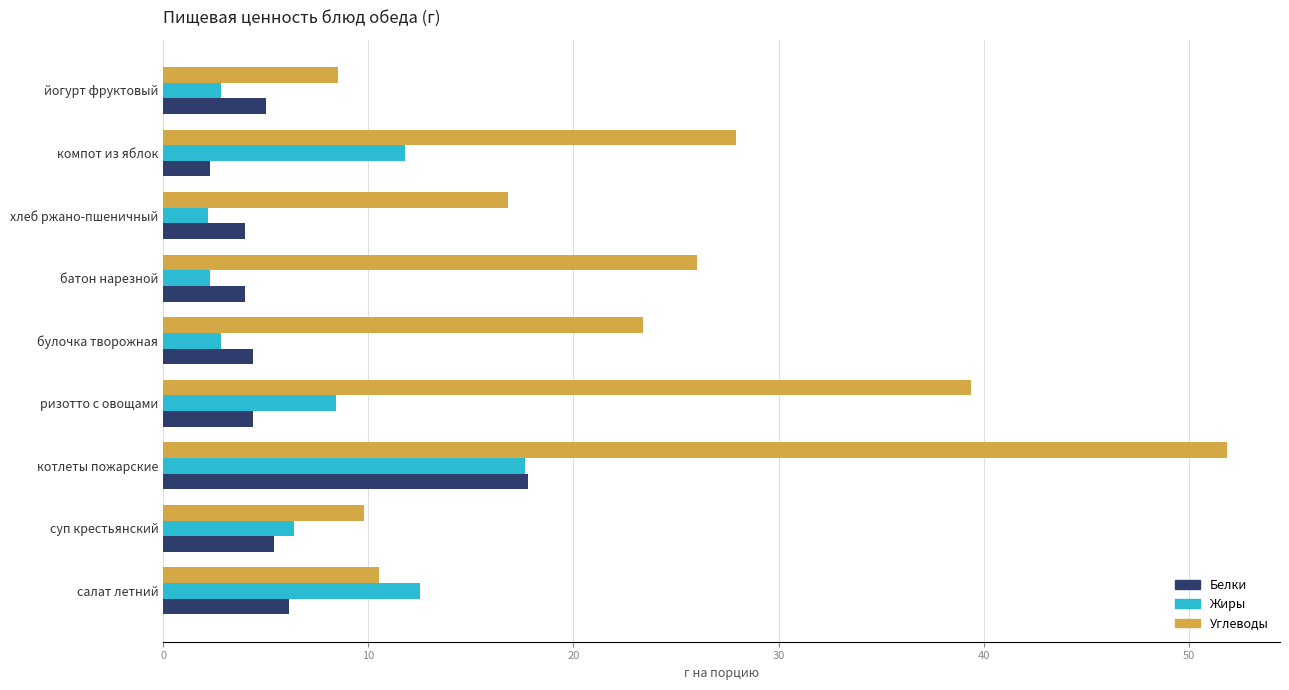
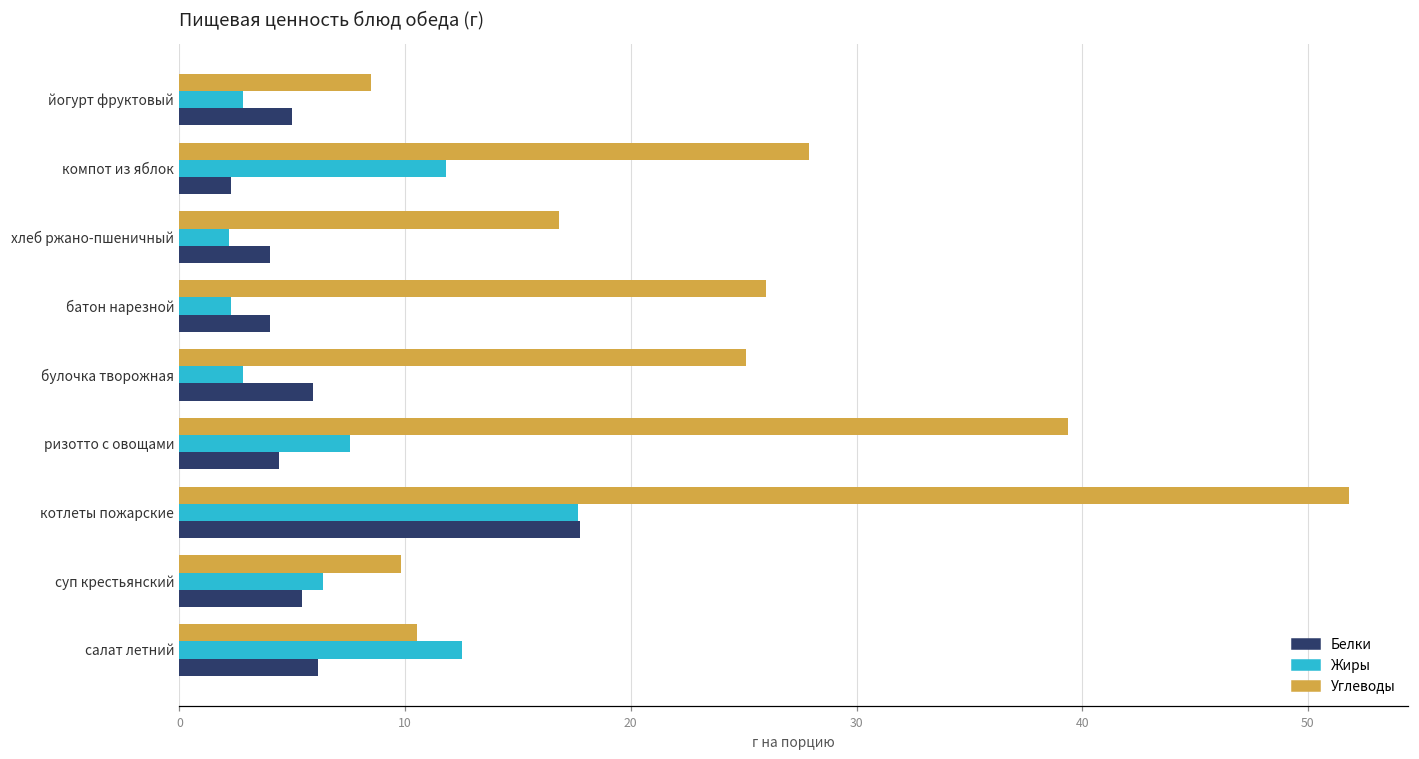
Углеводы, булочка творожная: 23.4 -> 25.1
Белки, булочка творожная: 4.4 -> 5.9
Жиры, ризотто с овощами: 8.4 -> 7.6
